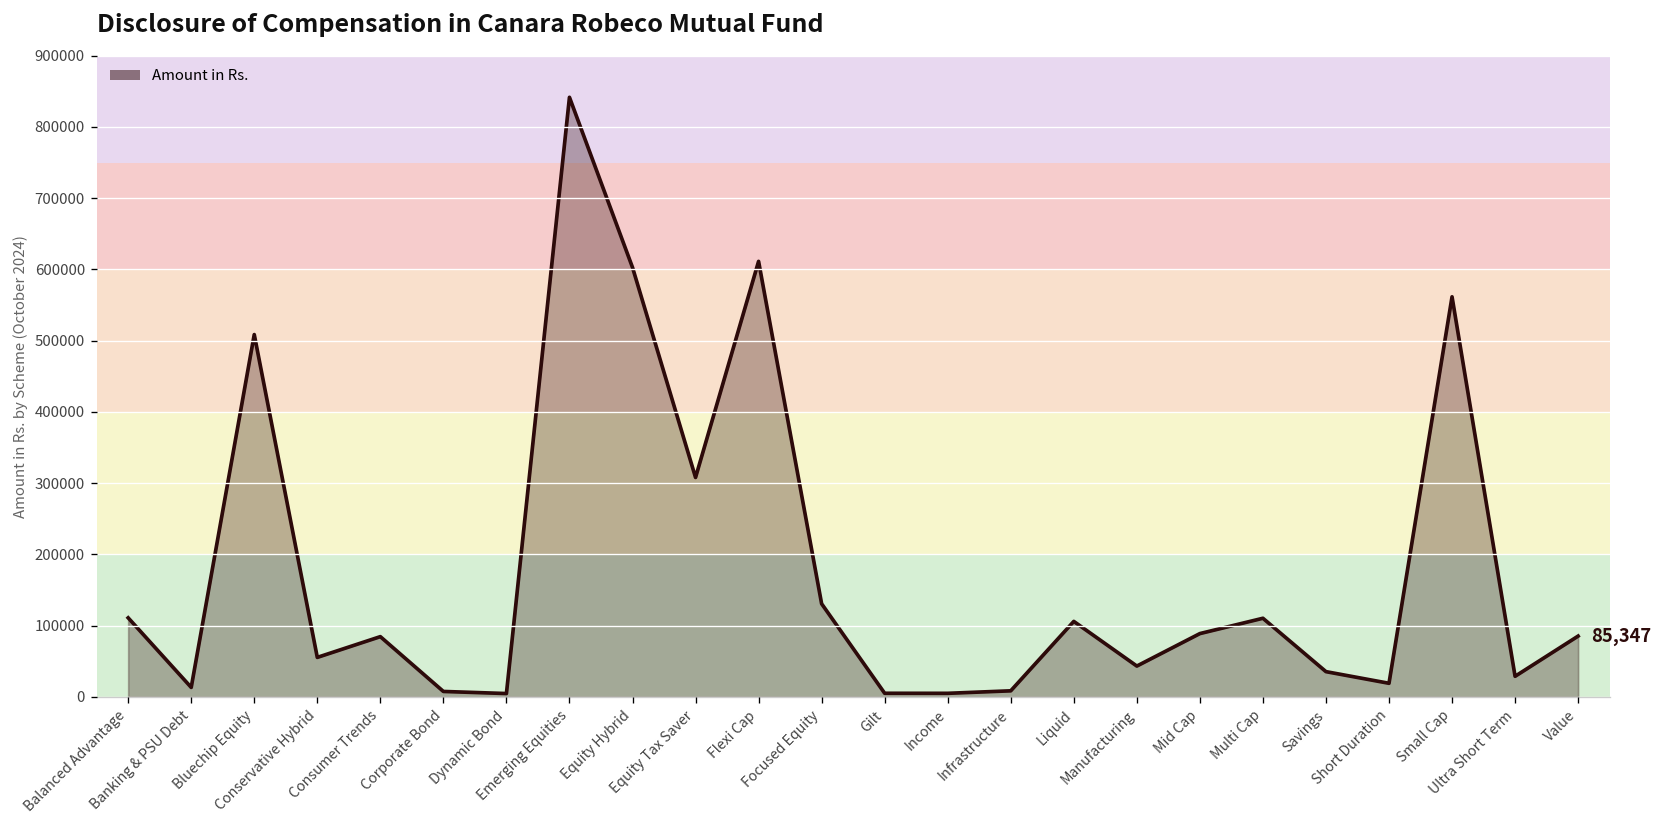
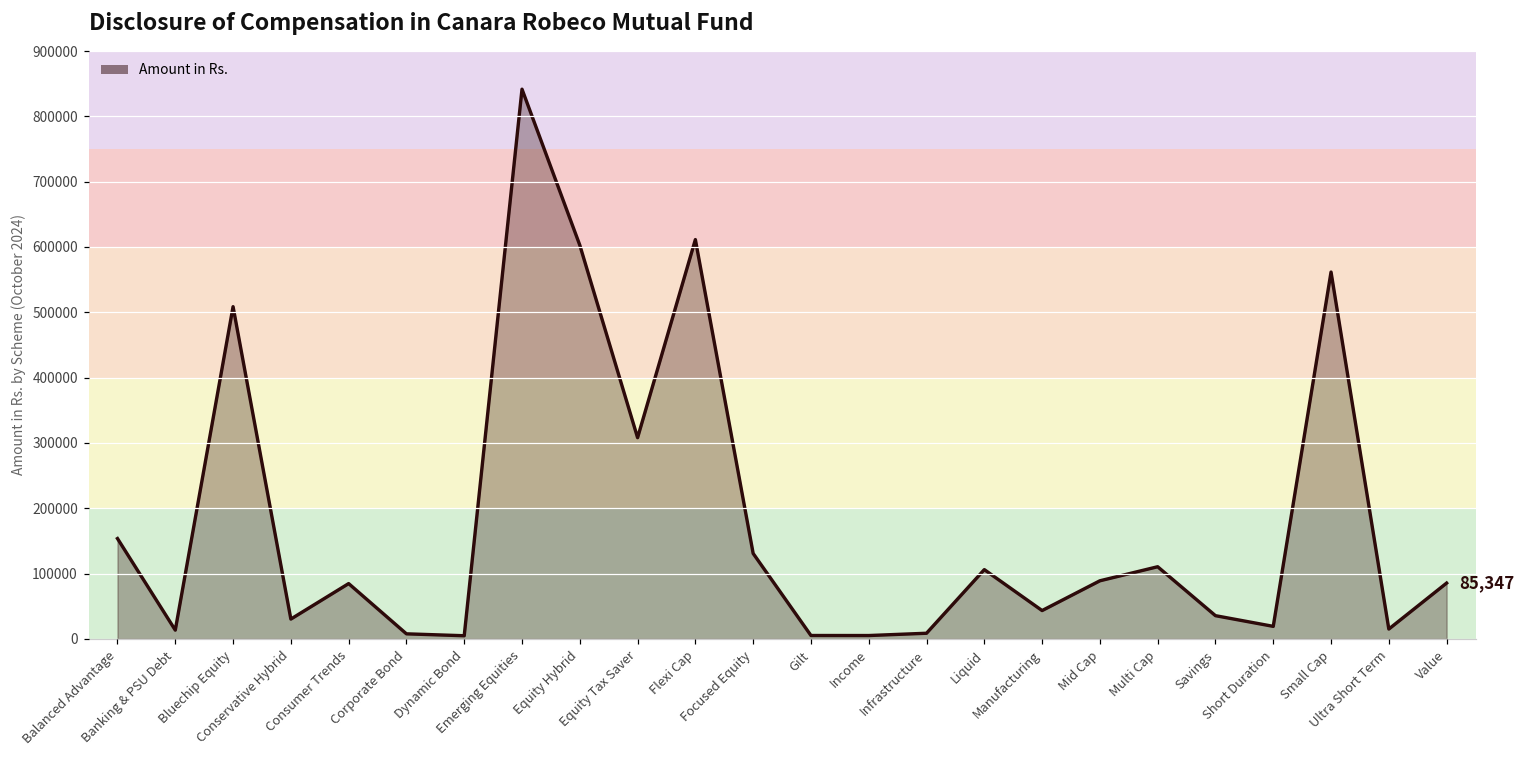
Balanced Advantage: 110000 -> 150000
Conservative Hybrid: 60000 -> 30000
Ultra Short Term: 30000 -> 10000
